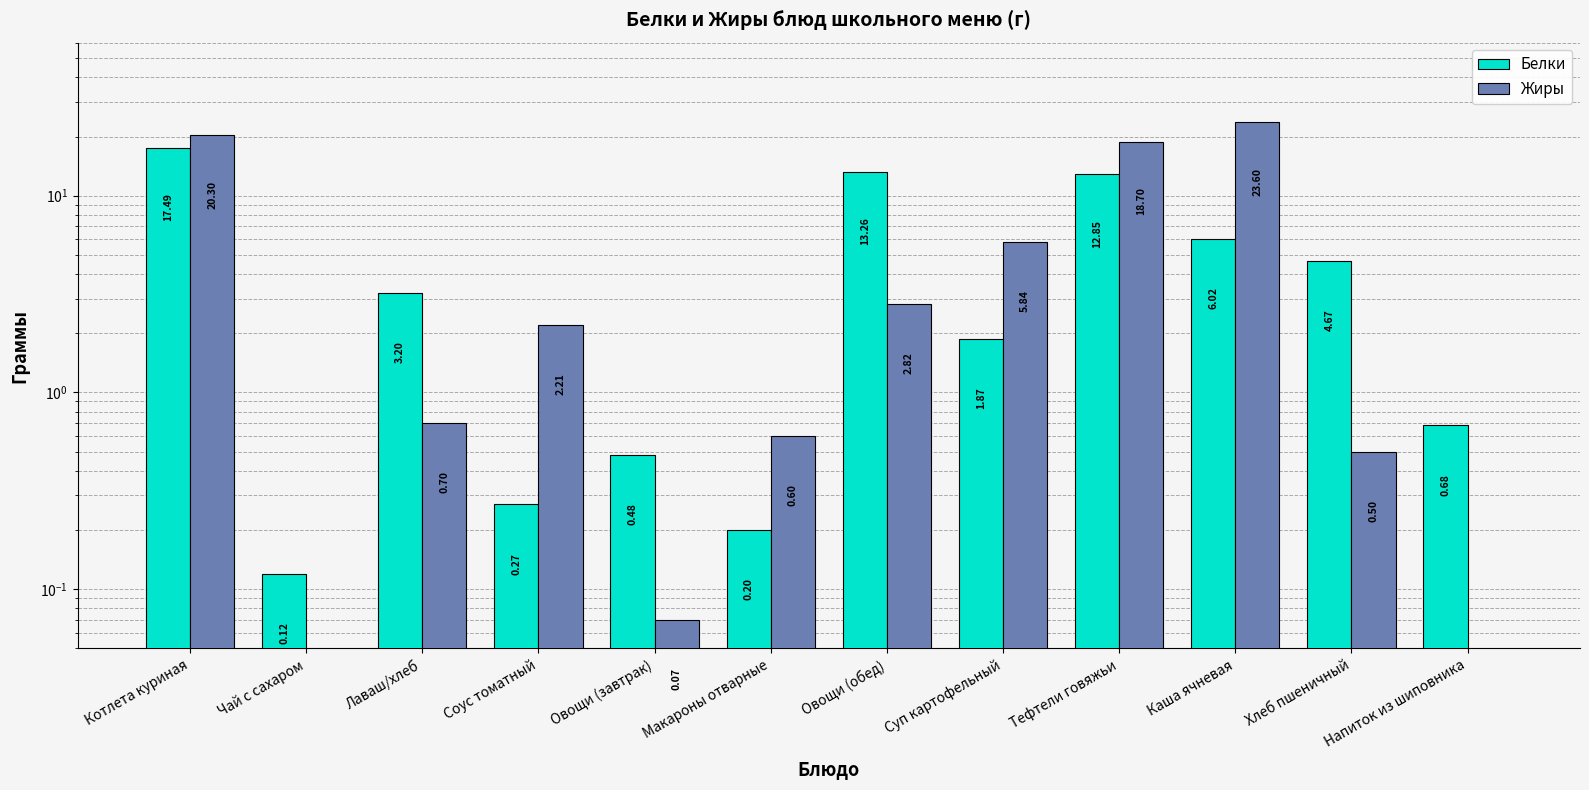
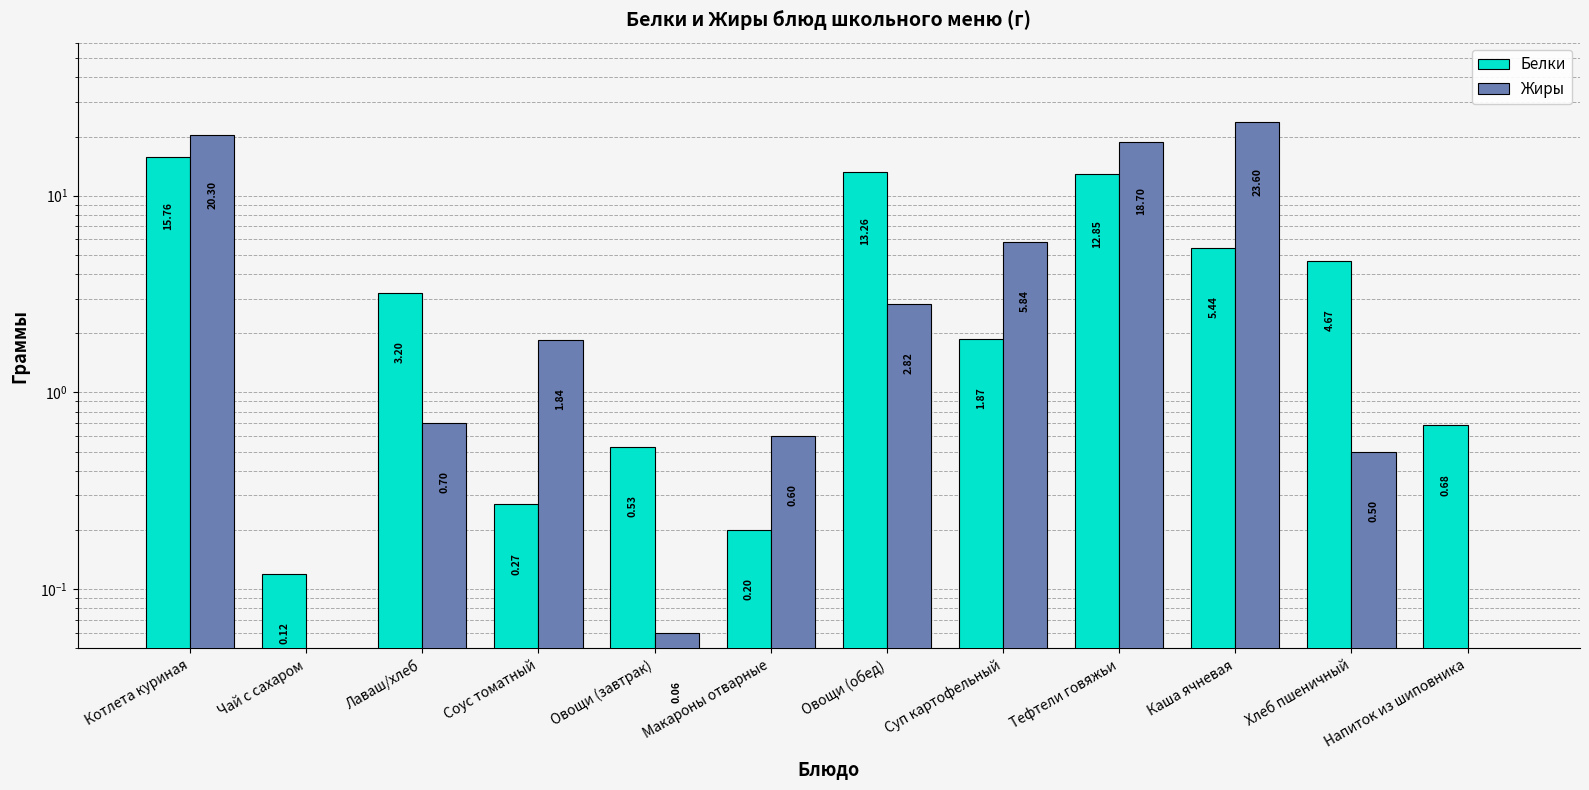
Белки, Котлета куриная: 17.49 -> 15.76
Жиры, Соус томатный: 2.21 -> 1.84
Белки, Овощи (завтрак): 0.48 -> 0.53
Жиры, Овощи (завтрак): 0.07 -> 0.06
Белки, Каша ячневая: 6.02 -> 5.44
